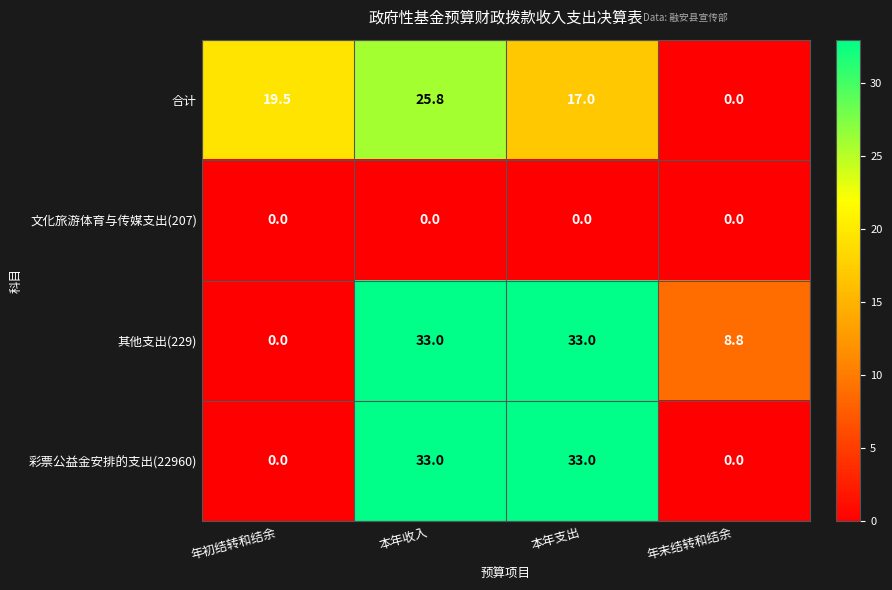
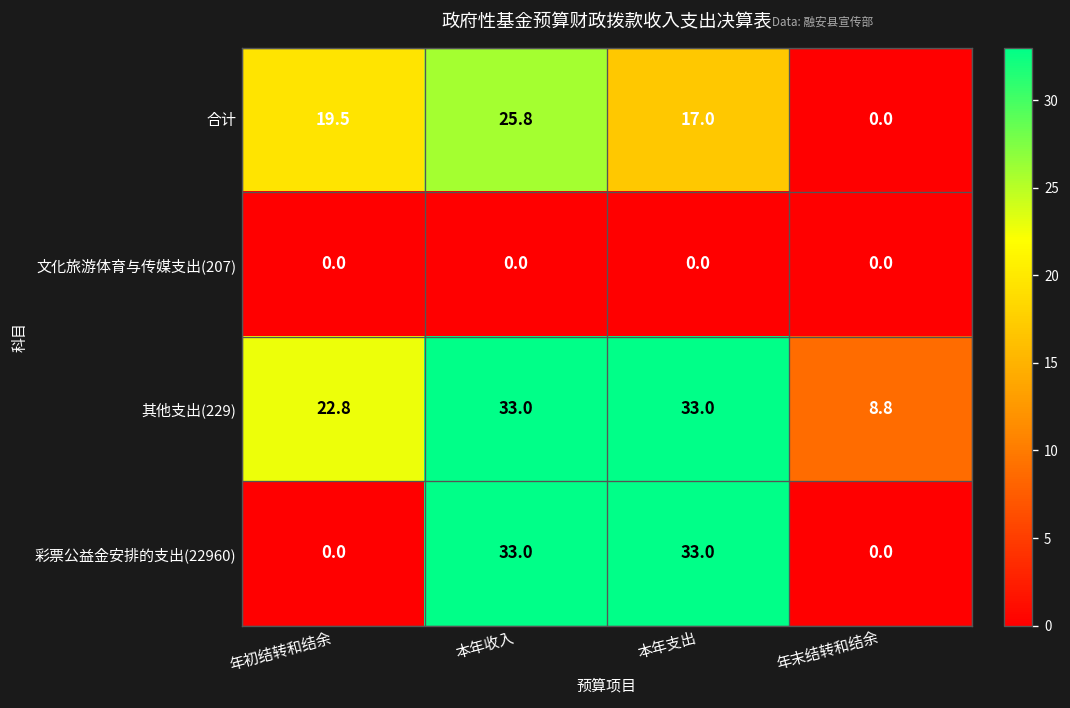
其他支出(229), 年初结转和结余: 0.0 -> 22.8
